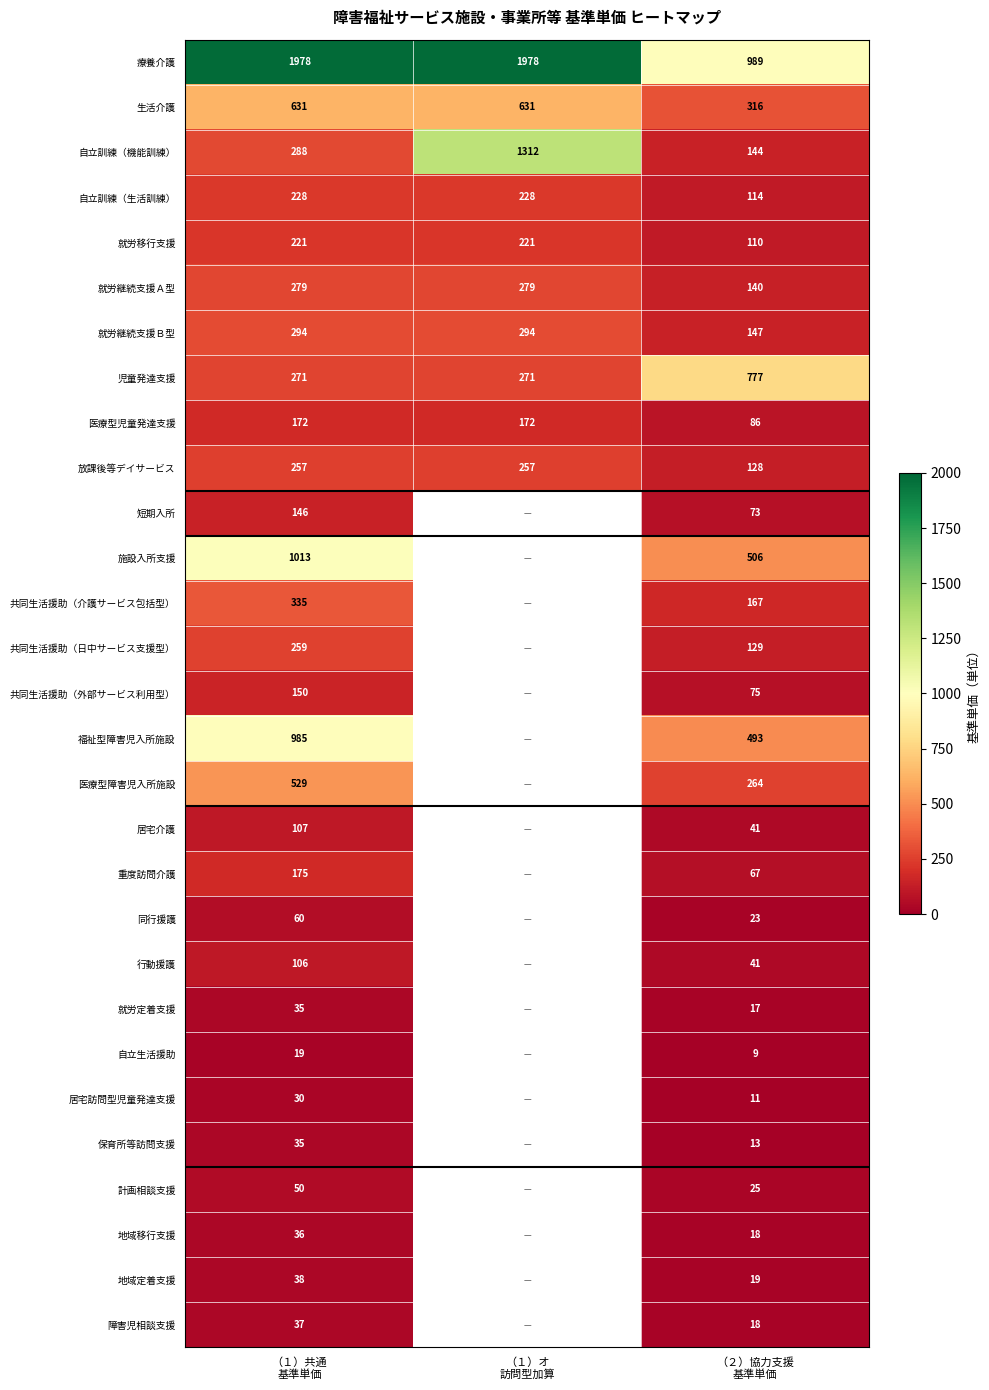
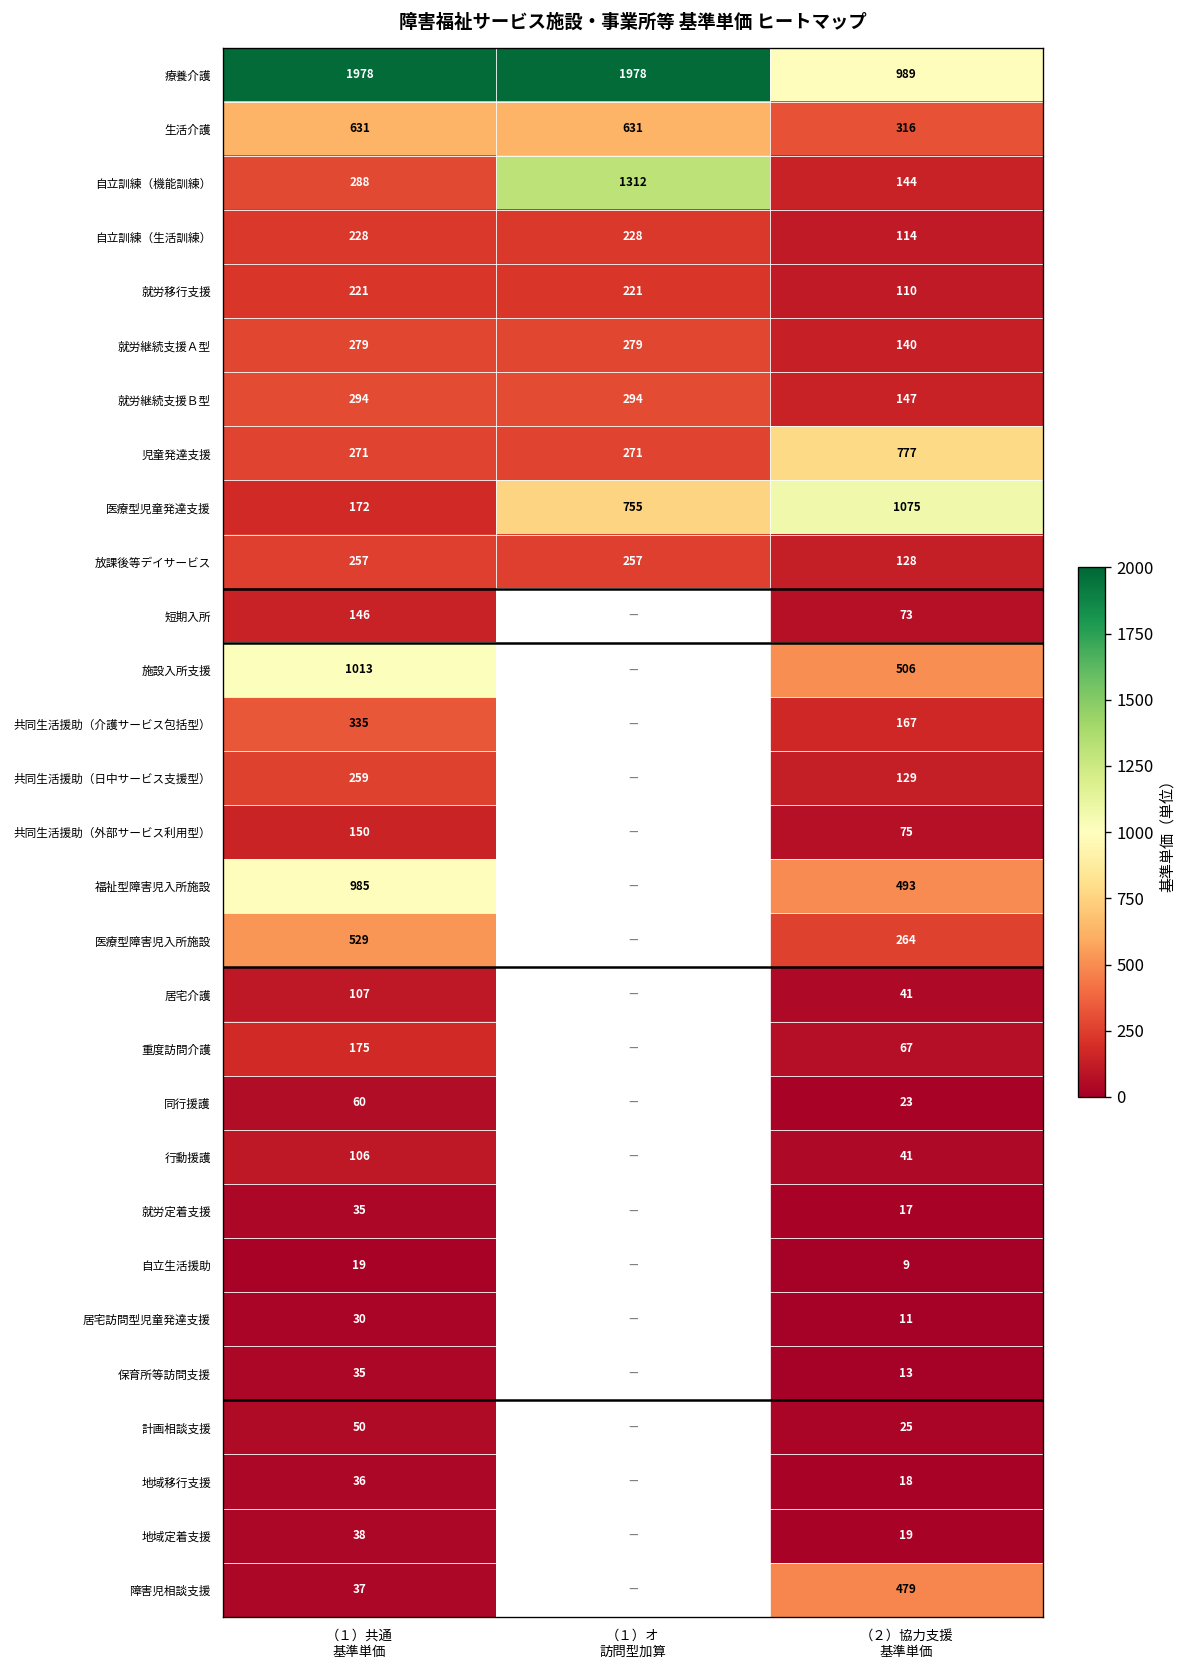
医療型児童発達支援, （１）オ 訪問型加算: 172 -> 755
医療型児童発達支援, （２）協力支援 基準単価: 86 -> 1075
障害児相談支援, （２）協力支援 基準単価: 18 -> 479
